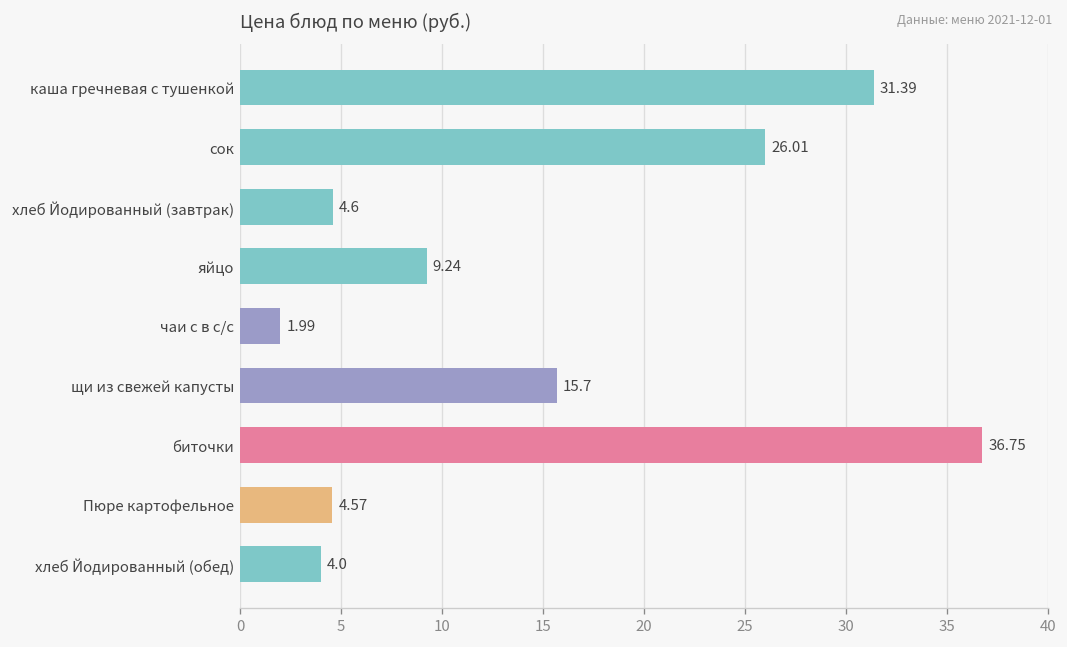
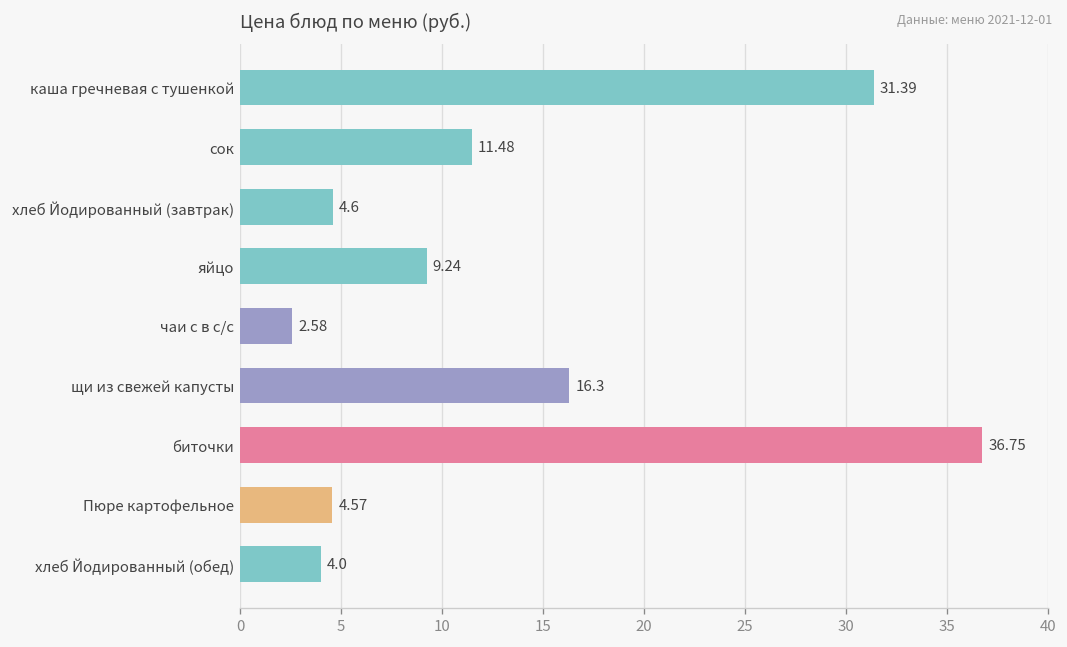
сок: 26.01 -> 11.48
чаи с в с/с: 1.99 -> 2.58
щи из свежей капусты: 15.7 -> 16.3
